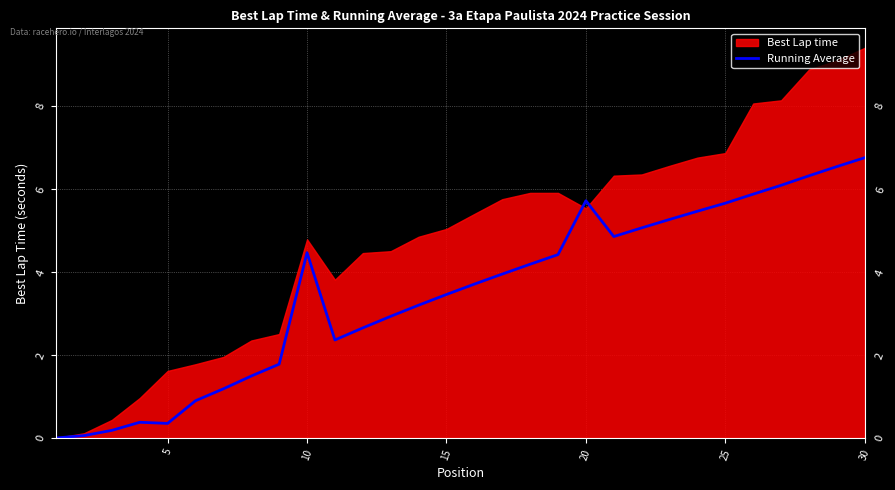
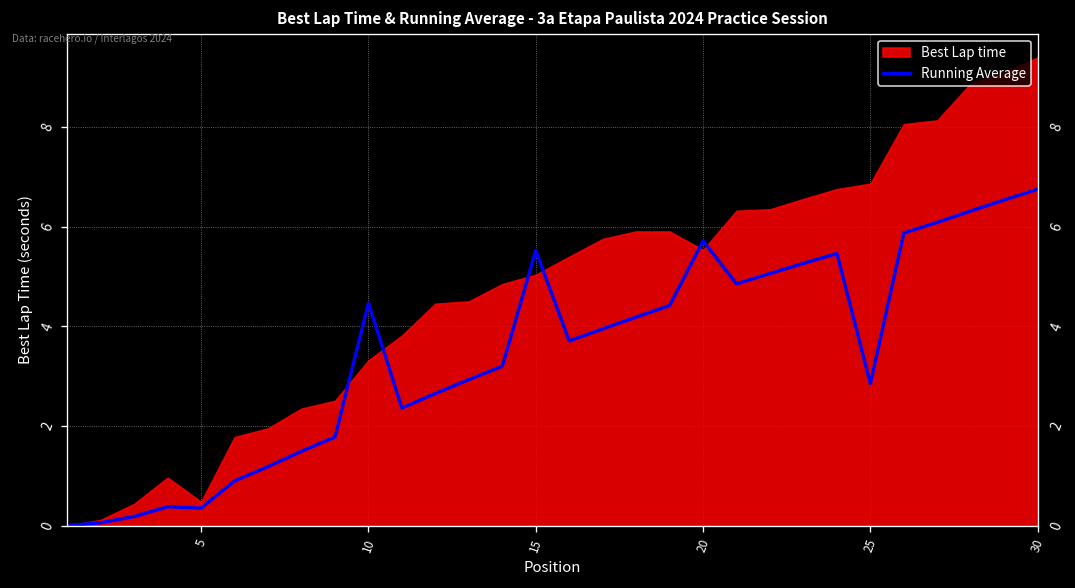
Best Lap time, 5: 1.6 -> 0.5
Best Lap time, 10: 4.8 -> 3.3
Running Average, 15: 3.5 -> 5.5
Running Average, 25: 5.7 -> 2.9
